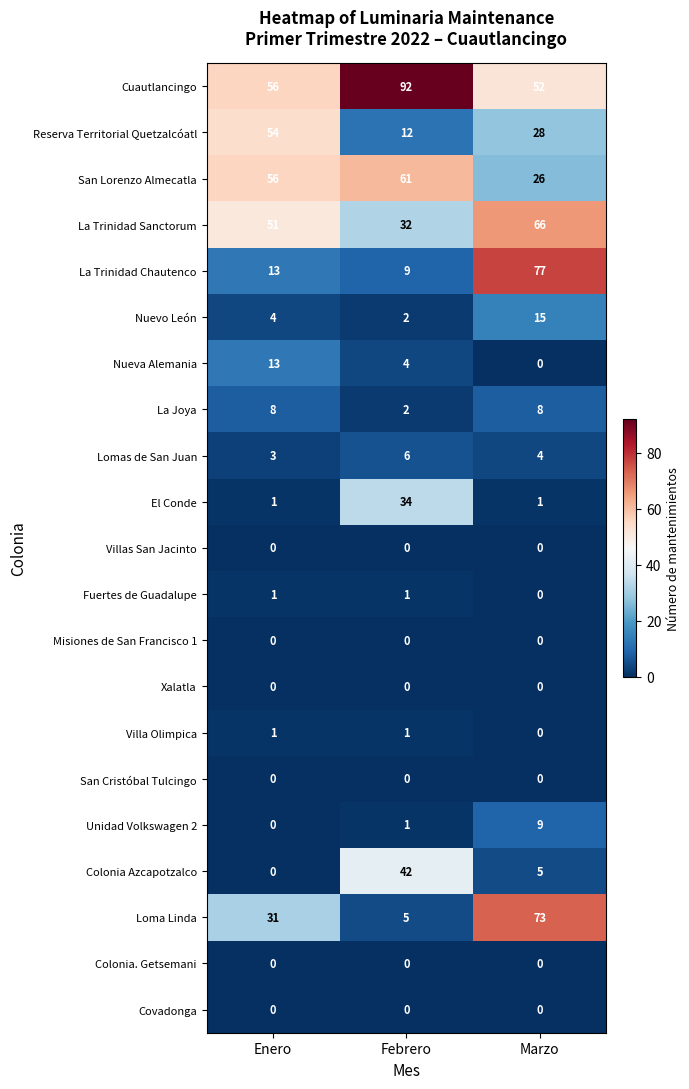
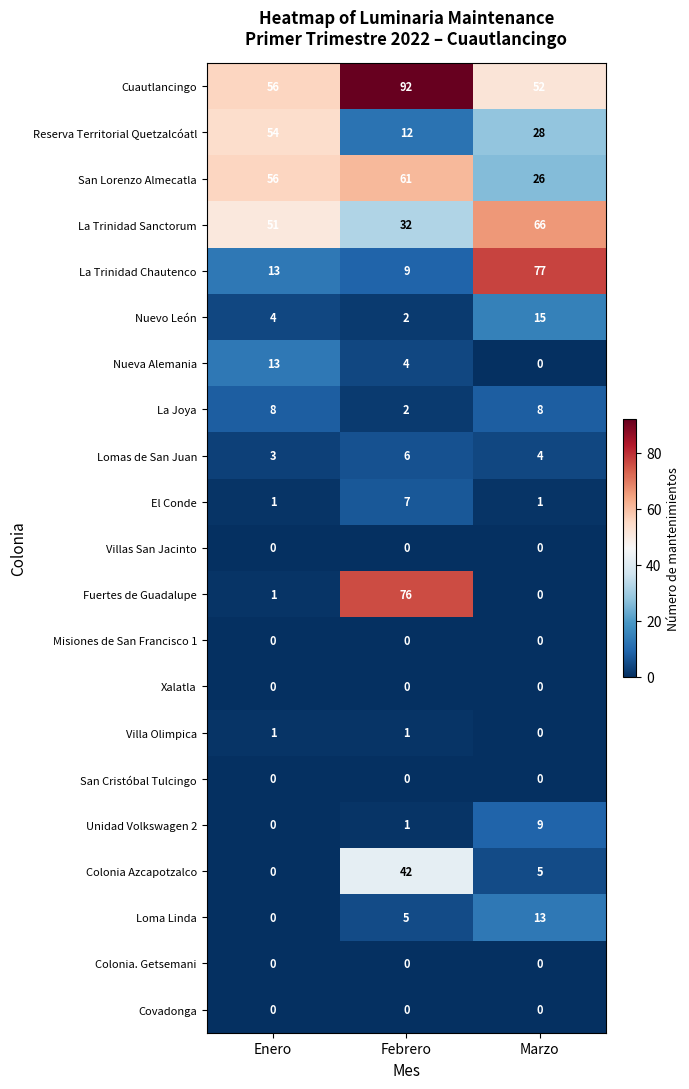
El Conde, Febrero: 34 -> 7
Fuertes de Guadalupe, Febrero: 1 -> 76
Loma Linda, Enero: 31 -> 0
Loma Linda, Marzo: 73 -> 13
